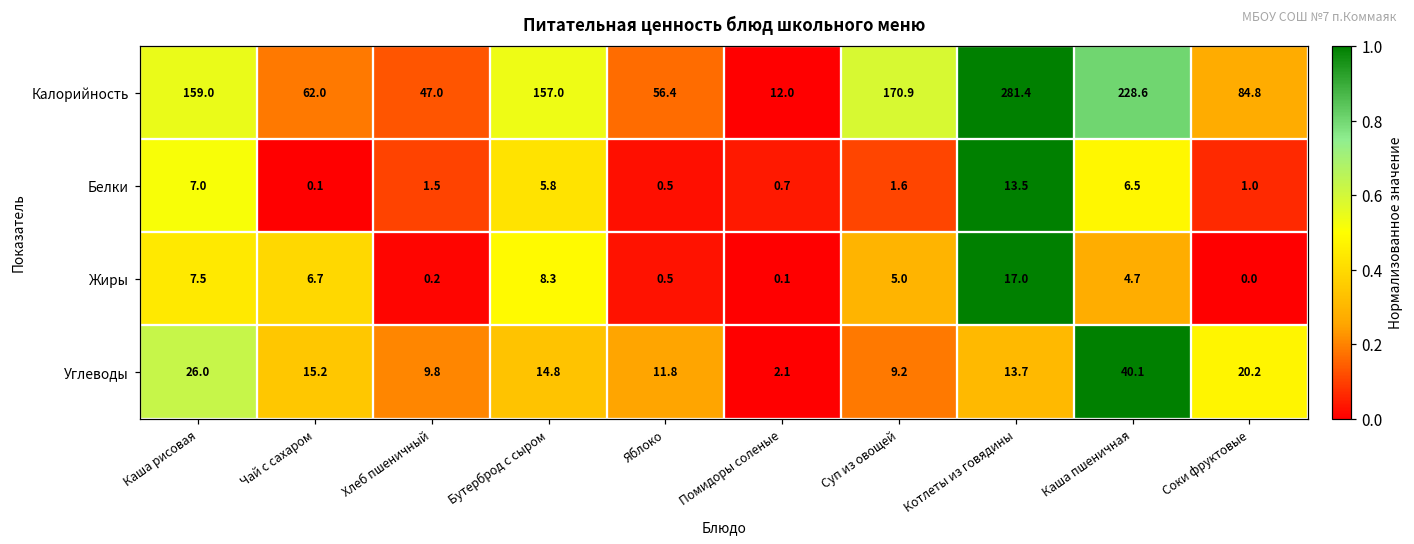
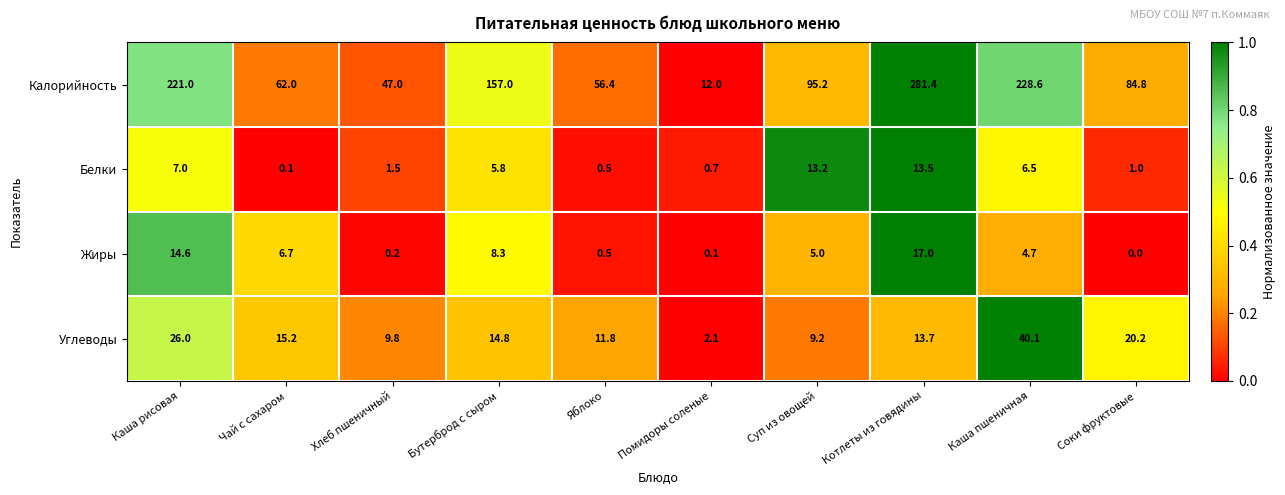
Калорийность, Каша рисовая: 159.0 -> 221.0
Калорийность, Суп из овощей: 170.9 -> 95.2
Белки, Суп из овощей: 1.6 -> 13.2
Жиры, Каша рисовая: 7.5 -> 14.6
